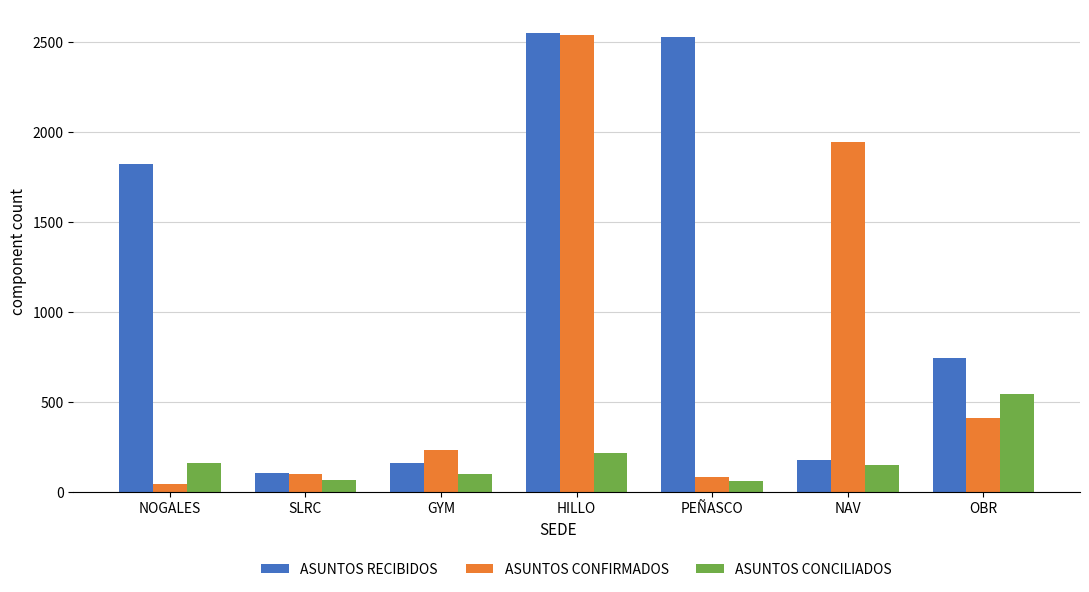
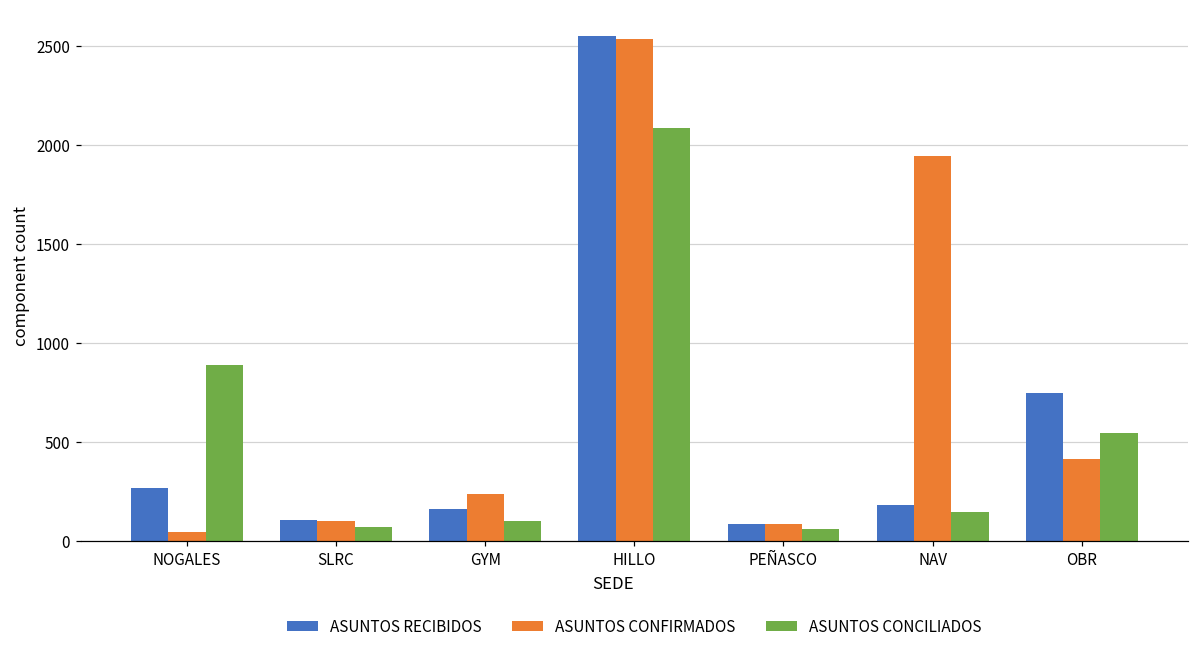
ASUNTOS RECIBIDOS, NOGALES: 1820 -> 270
ASUNTOS CONCILIADOS, NOGALES: 160 -> 890
ASUNTOS CONCILIADOS, HILLO: 220 -> 2080
ASUNTOS RECIBIDOS, PEÑASCO: 2530 -> 90
